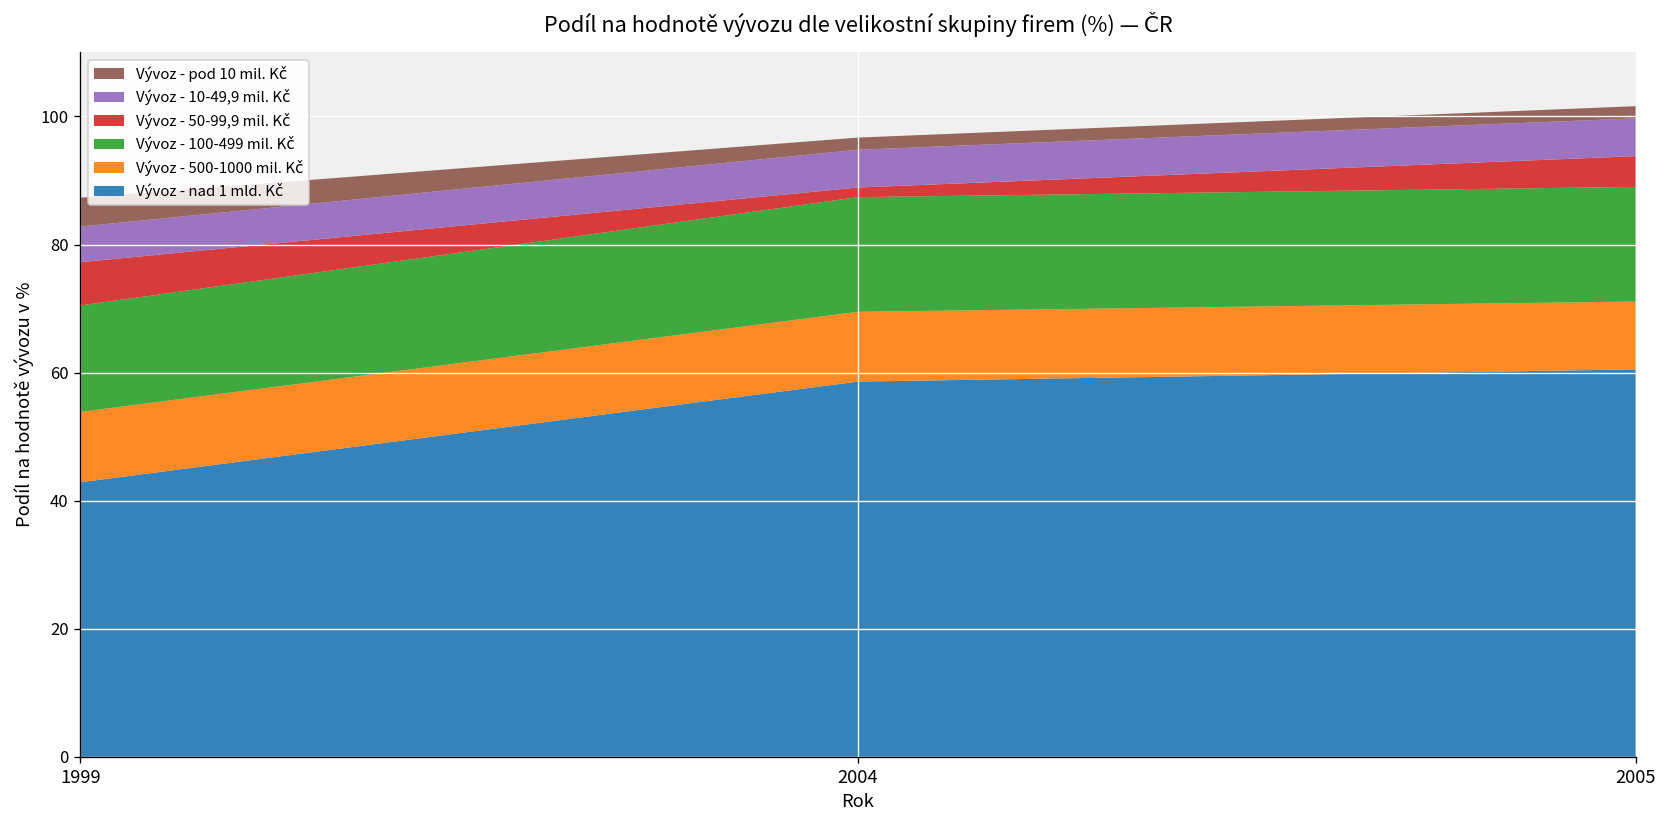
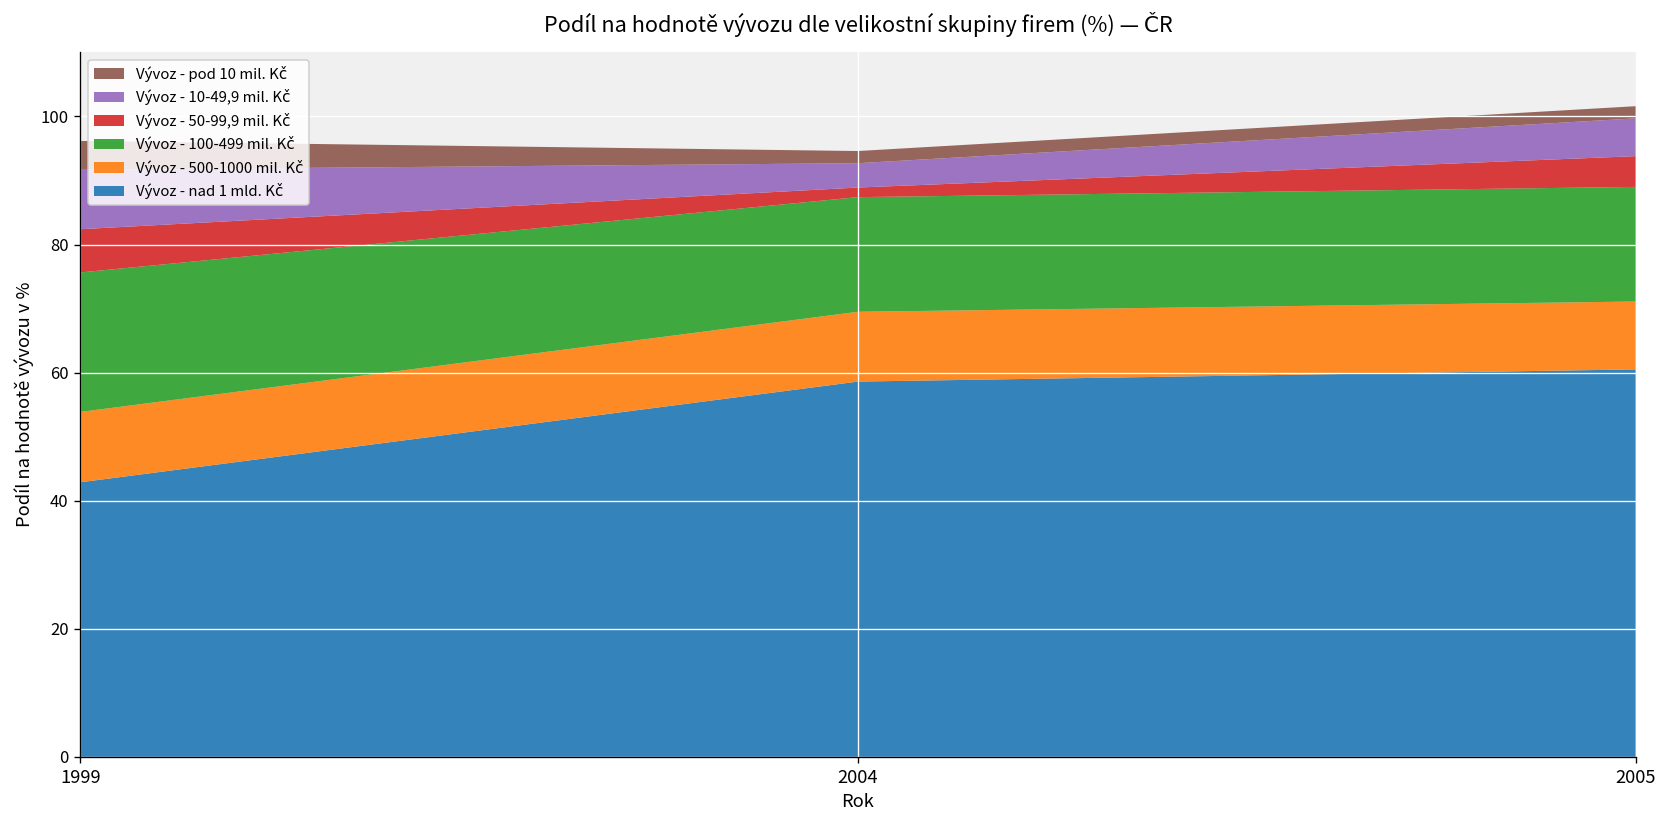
Vývoz - 100-499 mil. Kč, 1999: 17 -> 22
Vývoz - 10-49,9 mil. Kč, 1999: 6 -> 9
Vývoz - 10-49,9 mil. Kč, 2004: 6 -> 4
